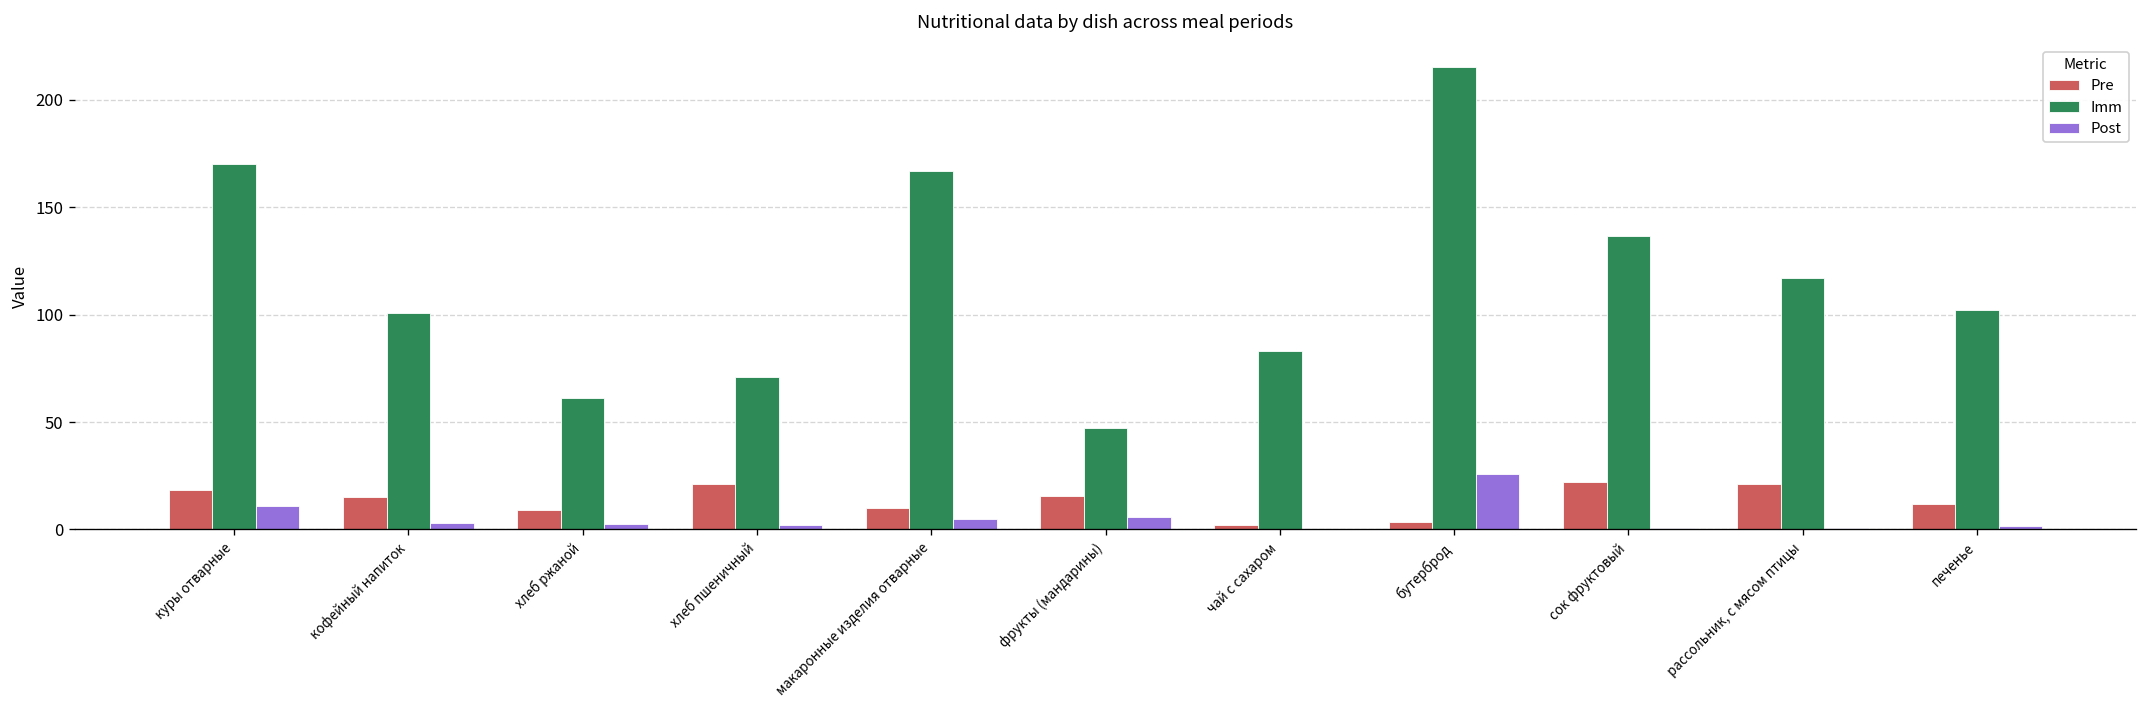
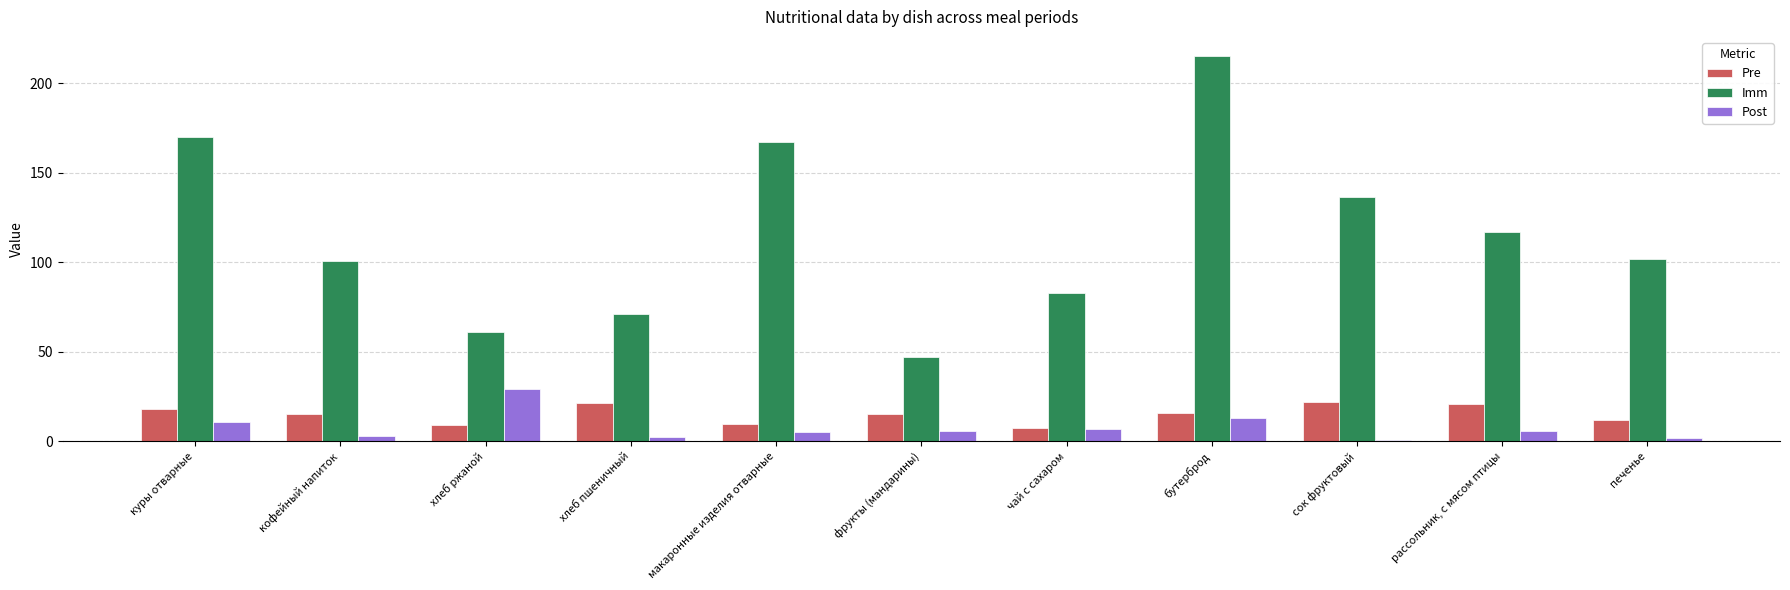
Post, хлеб ржаной: 3 -> 29
Pre, чай с сахаром: 2 -> 8
Post, чай с сахаром: 0 -> 7
Pre, бутерброд: 3 -> 16
Post, бутерброд: 26 -> 13
Post, рассольник, с мясом птицы: 1 -> 6
